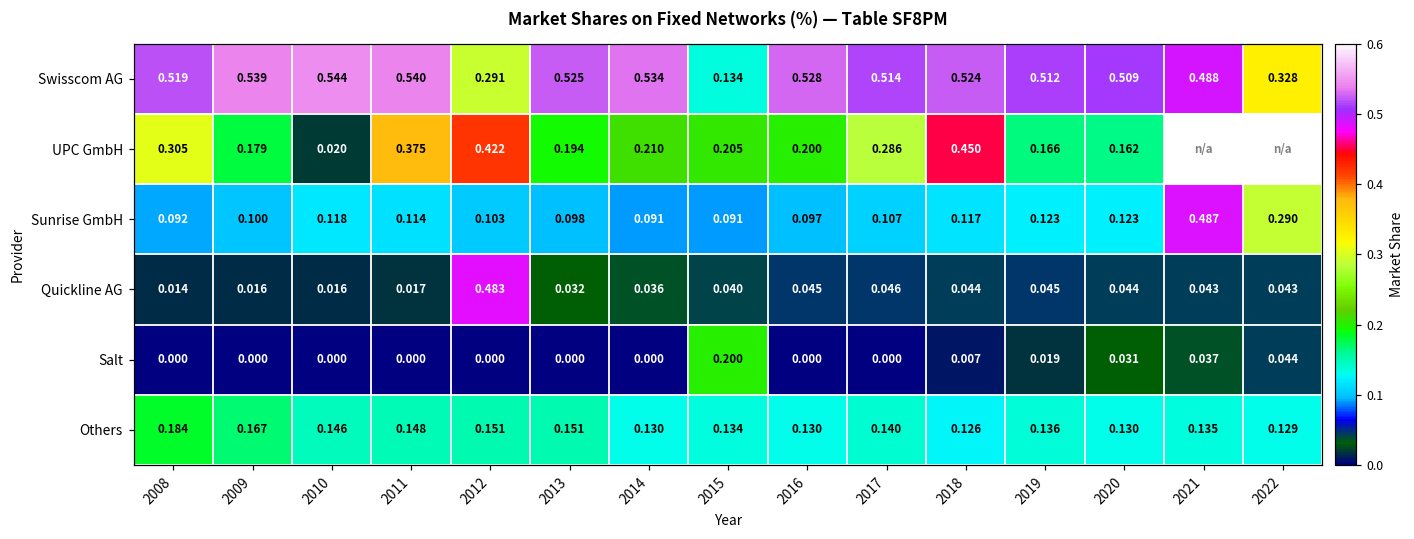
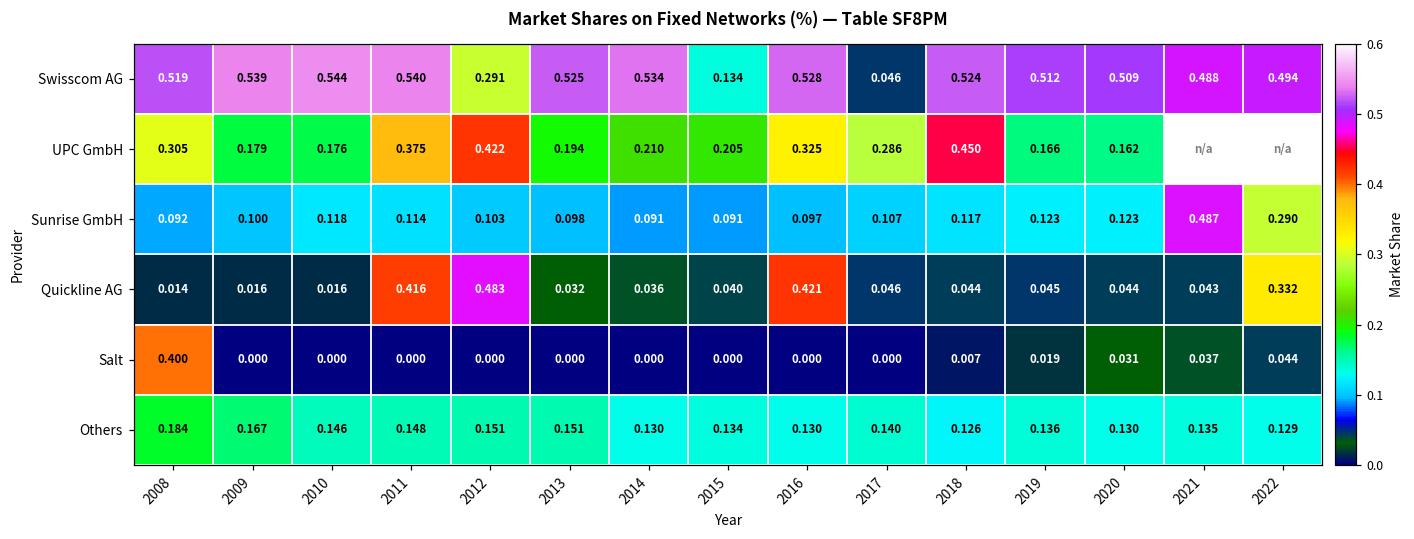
Swisscom AG, 2017: 0.514 -> 0.046
Swisscom AG, 2022: 0.328 -> 0.494
UPC GmbH, 2010: 0.020 -> 0.176
UPC GmbH, 2016: 0.200 -> 0.325
Quickline AG, 2011: 0.017 -> 0.416
Quickline AG, 2016: 0.045 -> 0.421
Quickline AG, 2022: 0.043 -> 0.332
Salt, 2008: 0.000 -> 0.400
Salt, 2015: 0.200 -> 0.000
